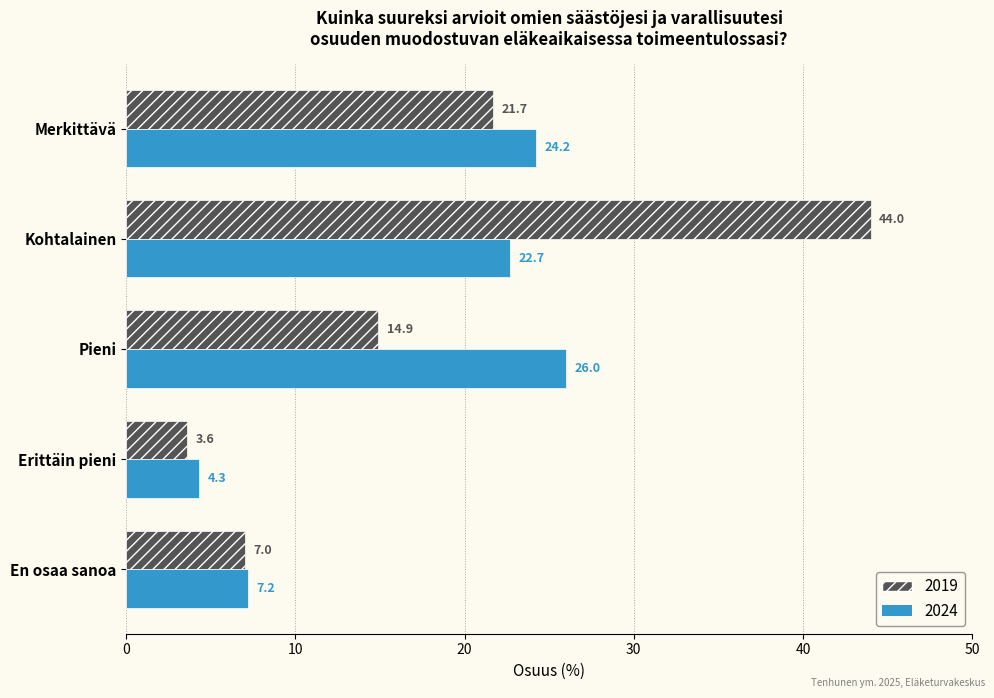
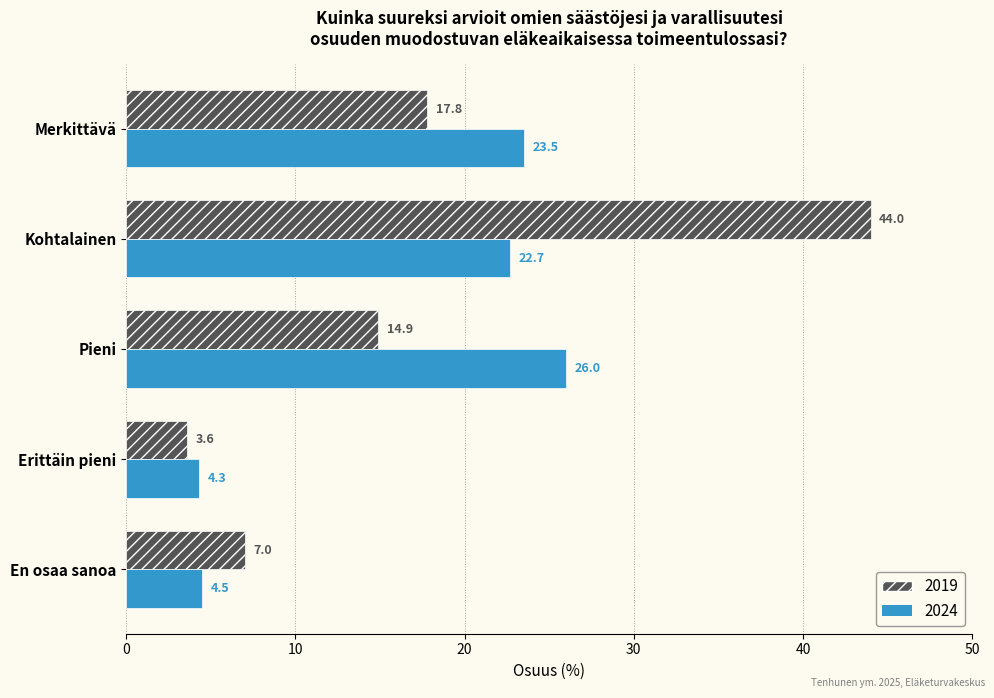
2019, Merkittävä: 21.7 -> 17.8
2024, Merkittävä: 24.2 -> 23.5
2024, En osaa sanoa: 7.2 -> 4.5
